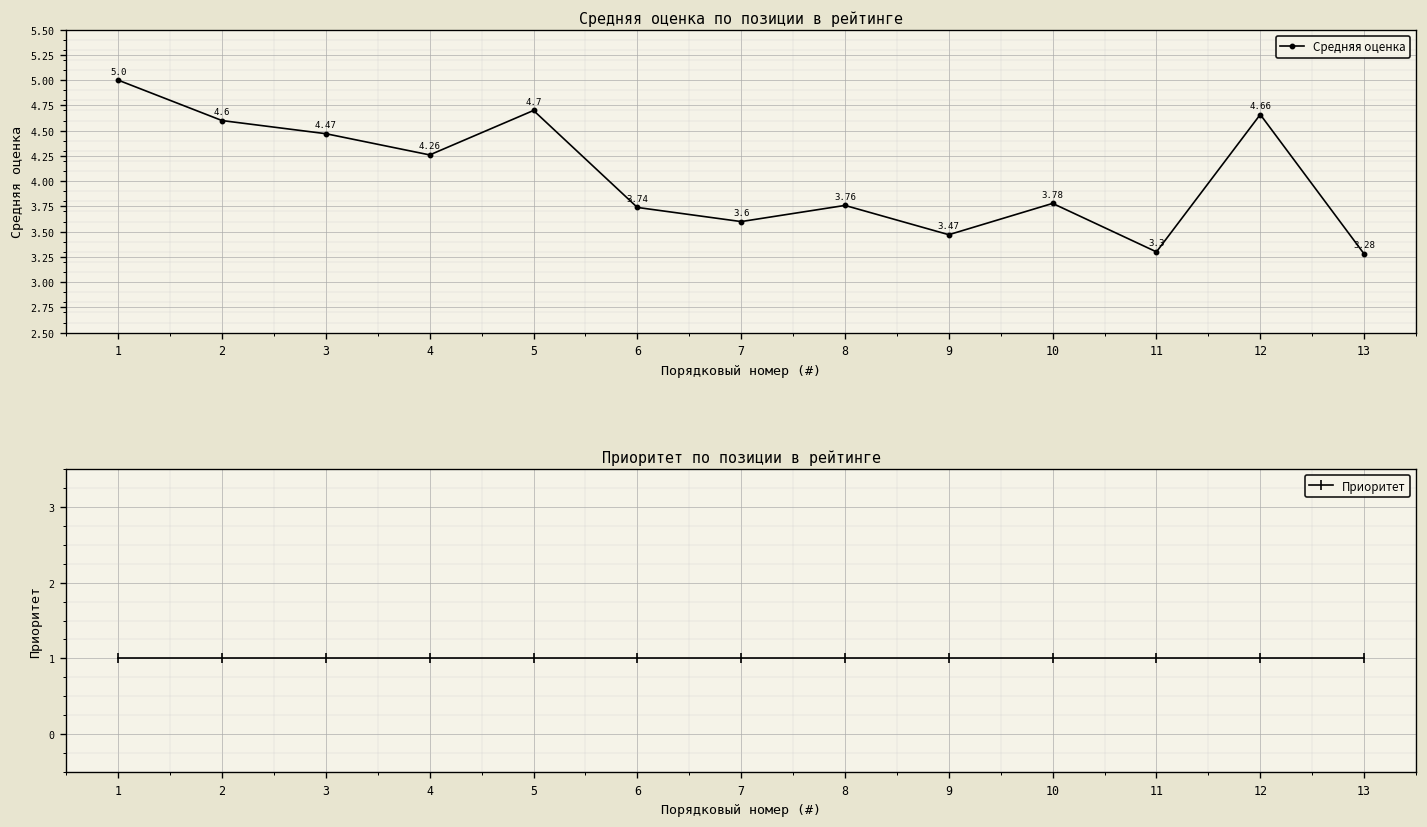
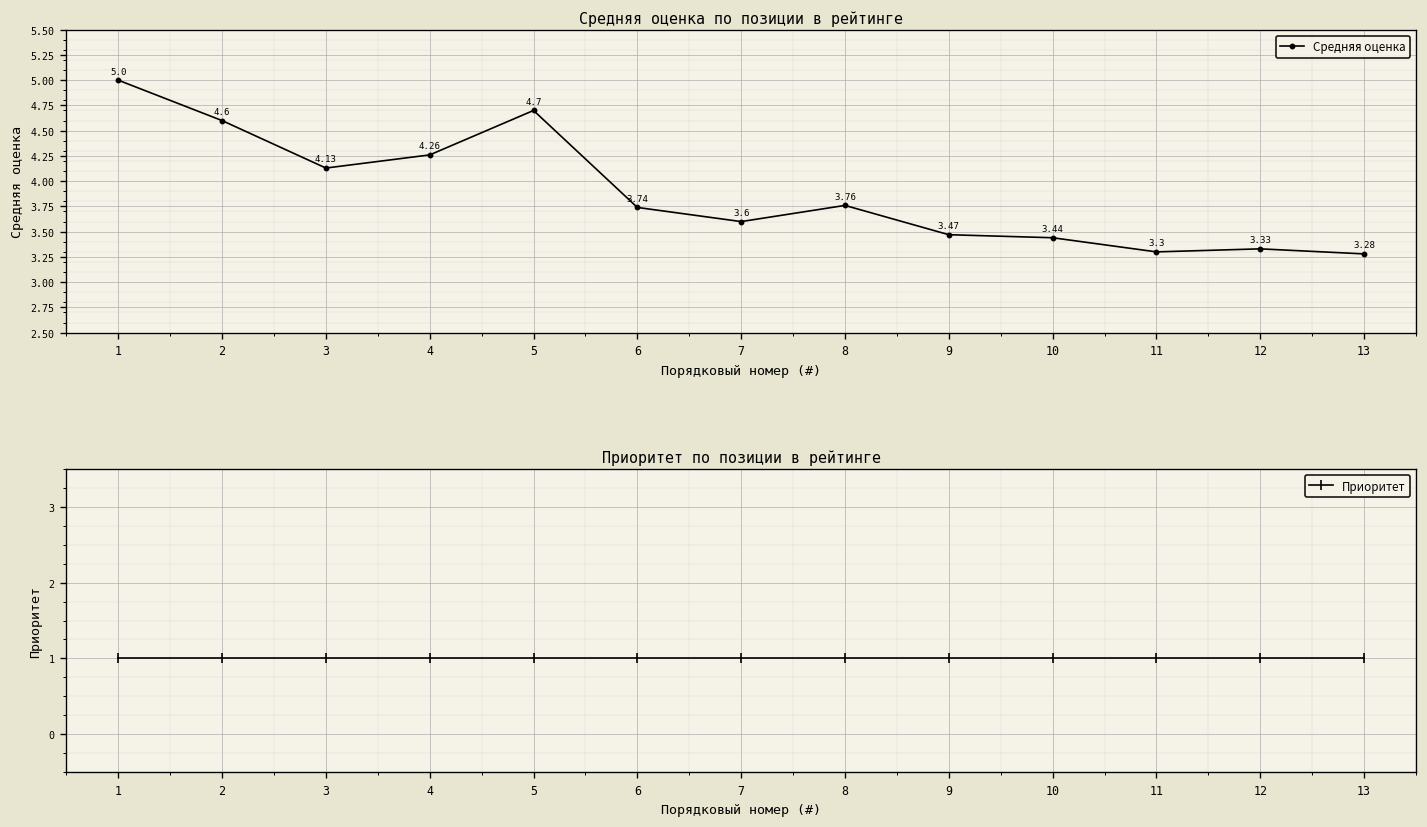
Средняя оценка по позиции в рейтинге, 3: 4.47 -> 4.13
Средняя оценка по позиции в рейтинге, 10: 3.78 -> 3.44
Средняя оценка по позиции в рейтинге, 12: 4.66 -> 3.33
